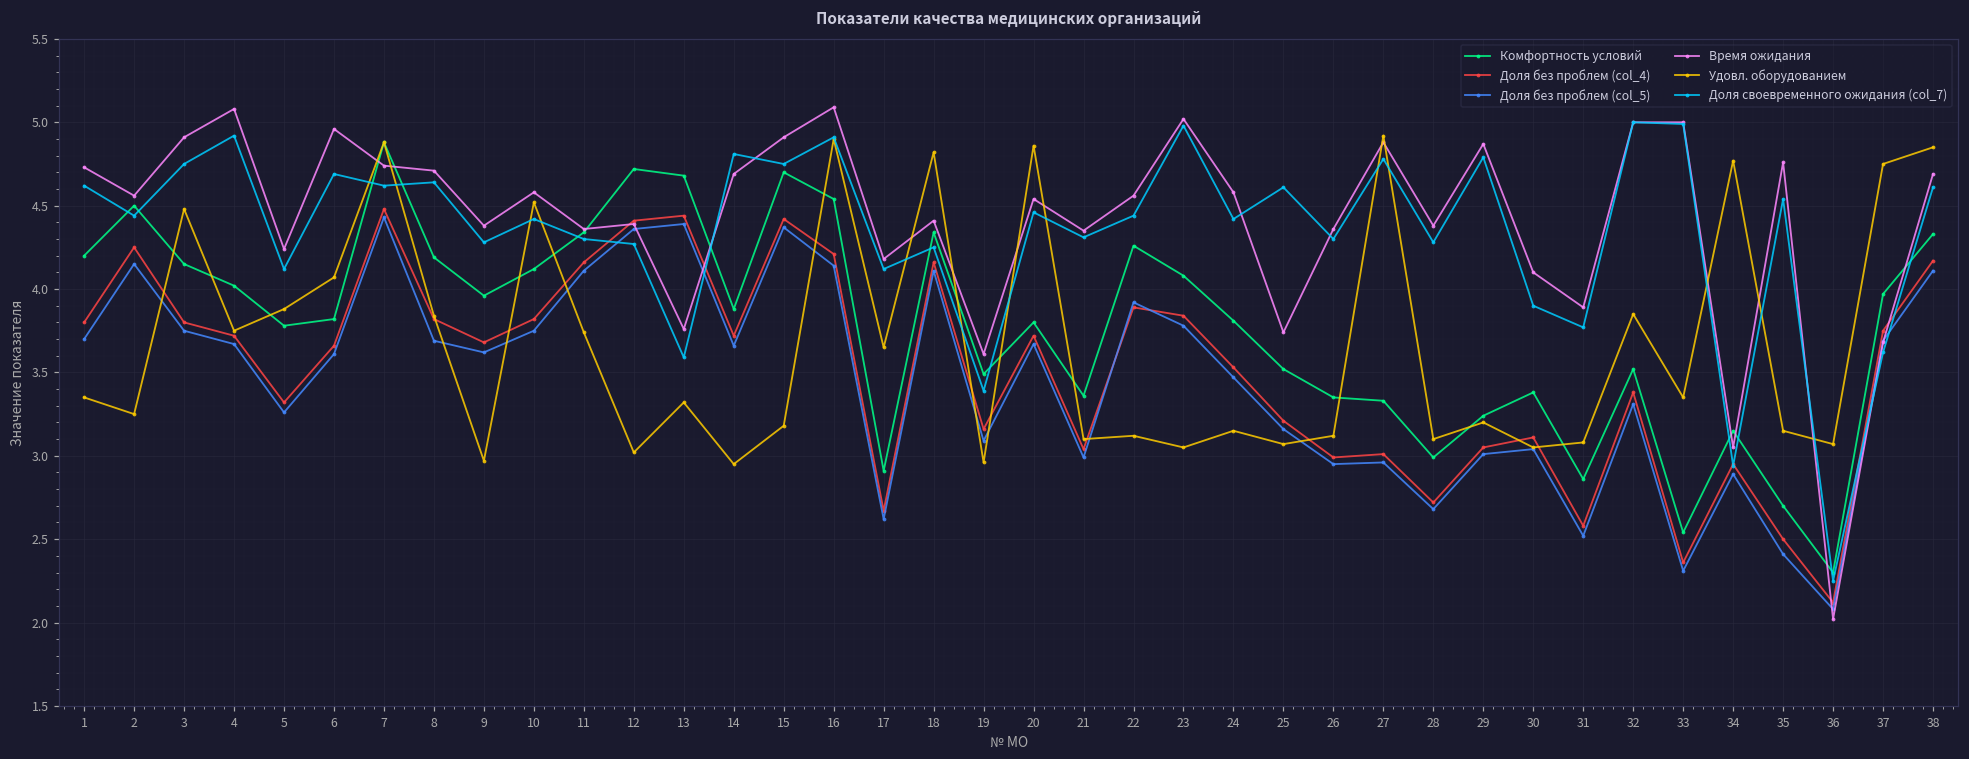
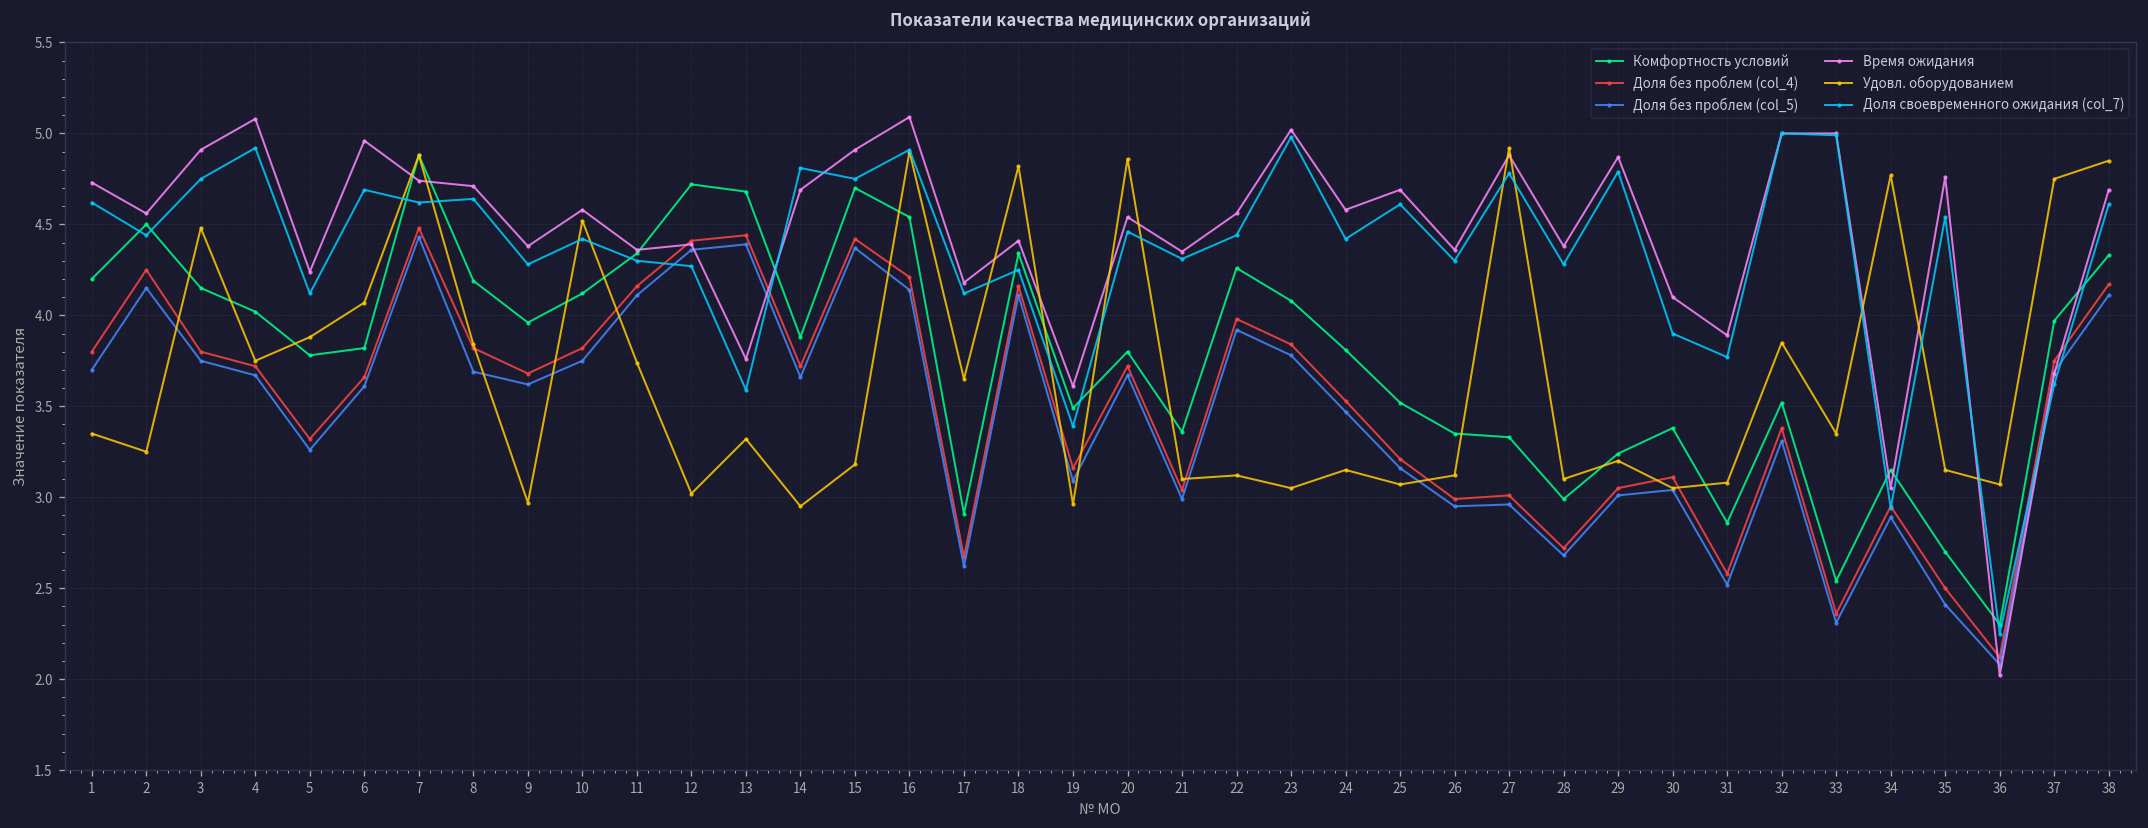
Доля без проблем (col_4), 22: 3.89 -> 3.98
Время ожидания, 25: 3.74 -> 4.69
